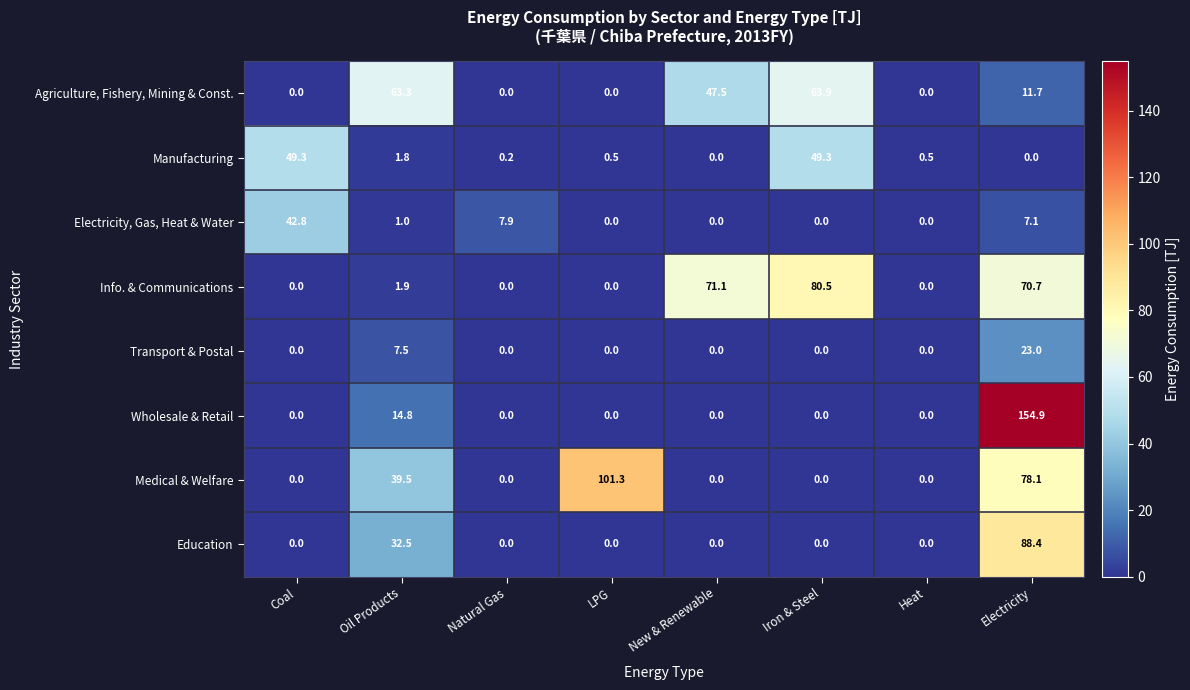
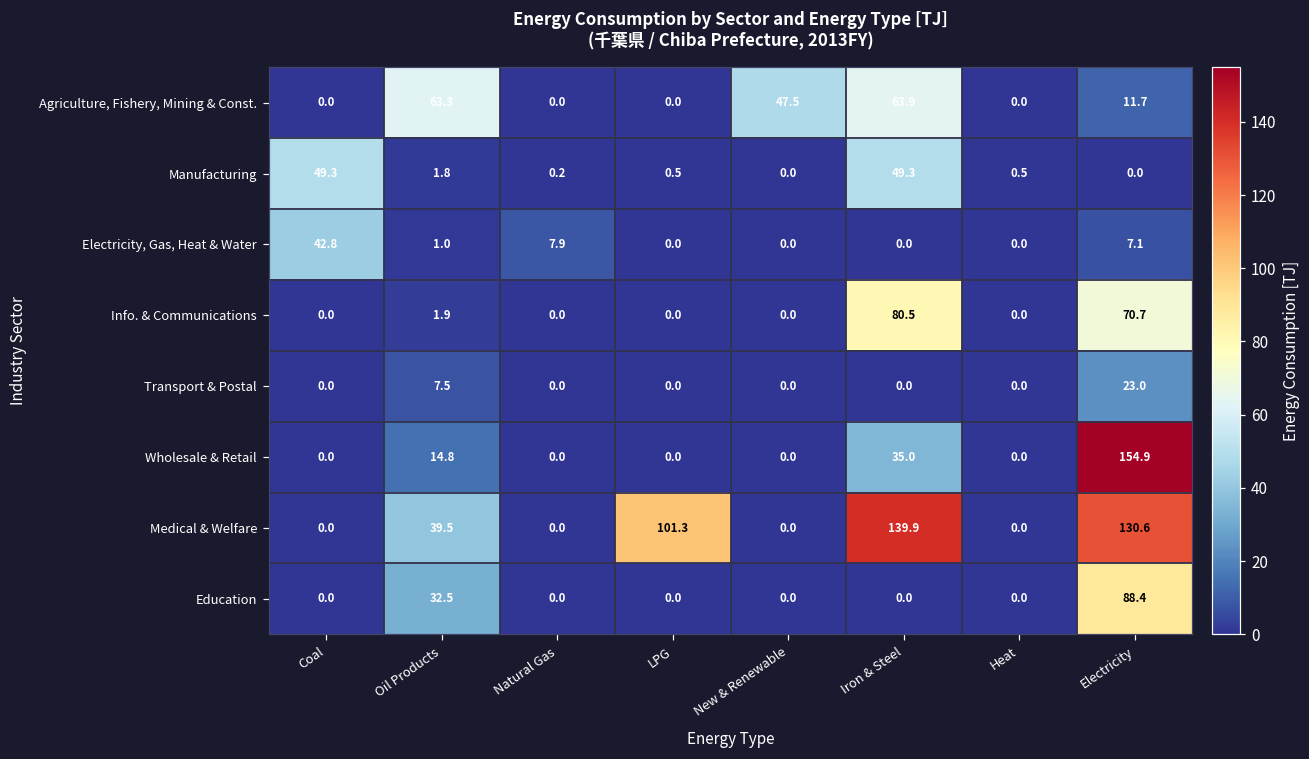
Info. & Communications, New & Renewable: 71.1 -> 0.0
Wholesale & Retail, Iron & Steel: 0.0 -> 35.0
Medical & Welfare, Iron & Steel: 0.0 -> 139.9
Medical & Welfare, Electricity: 78.1 -> 130.6
